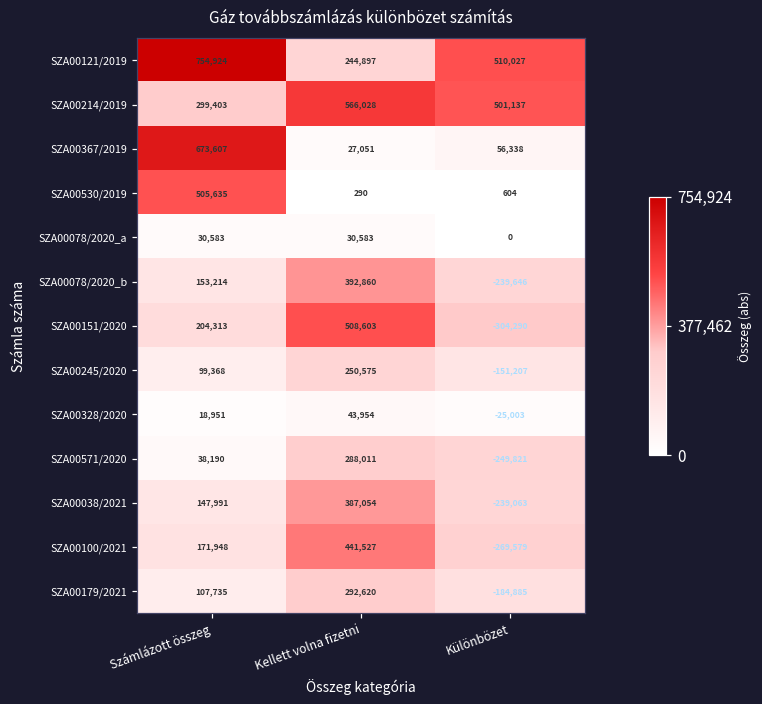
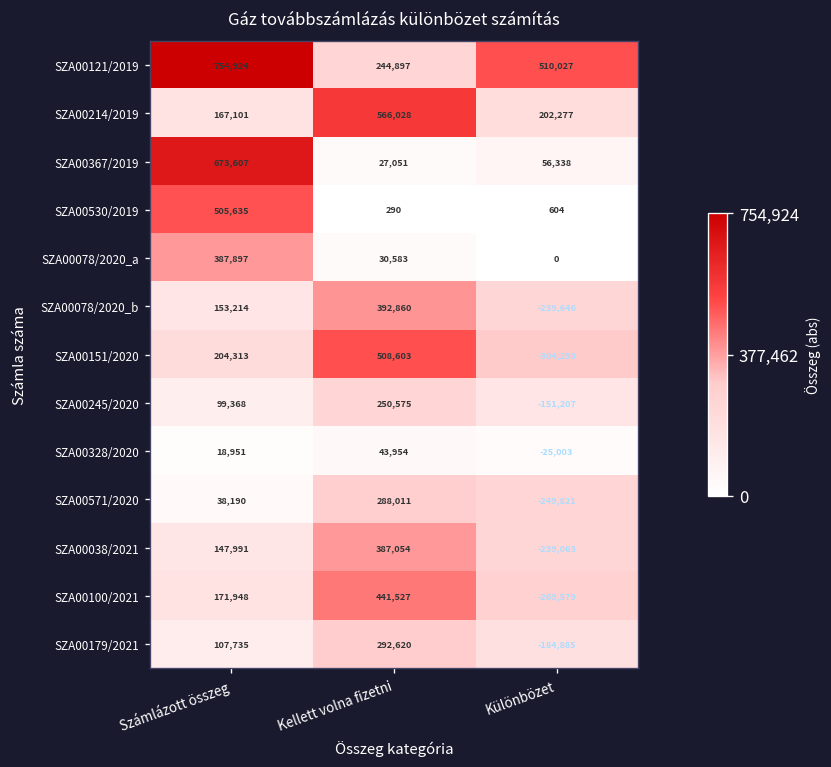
SZA00214/2019, Számlázott összeg: 299,403 -> 167,101
SZA00214/2019, Különbözet: 501,137 -> 202,277
SZA00078/2020_a, Számlázott összeg: 30,583 -> 387,897
